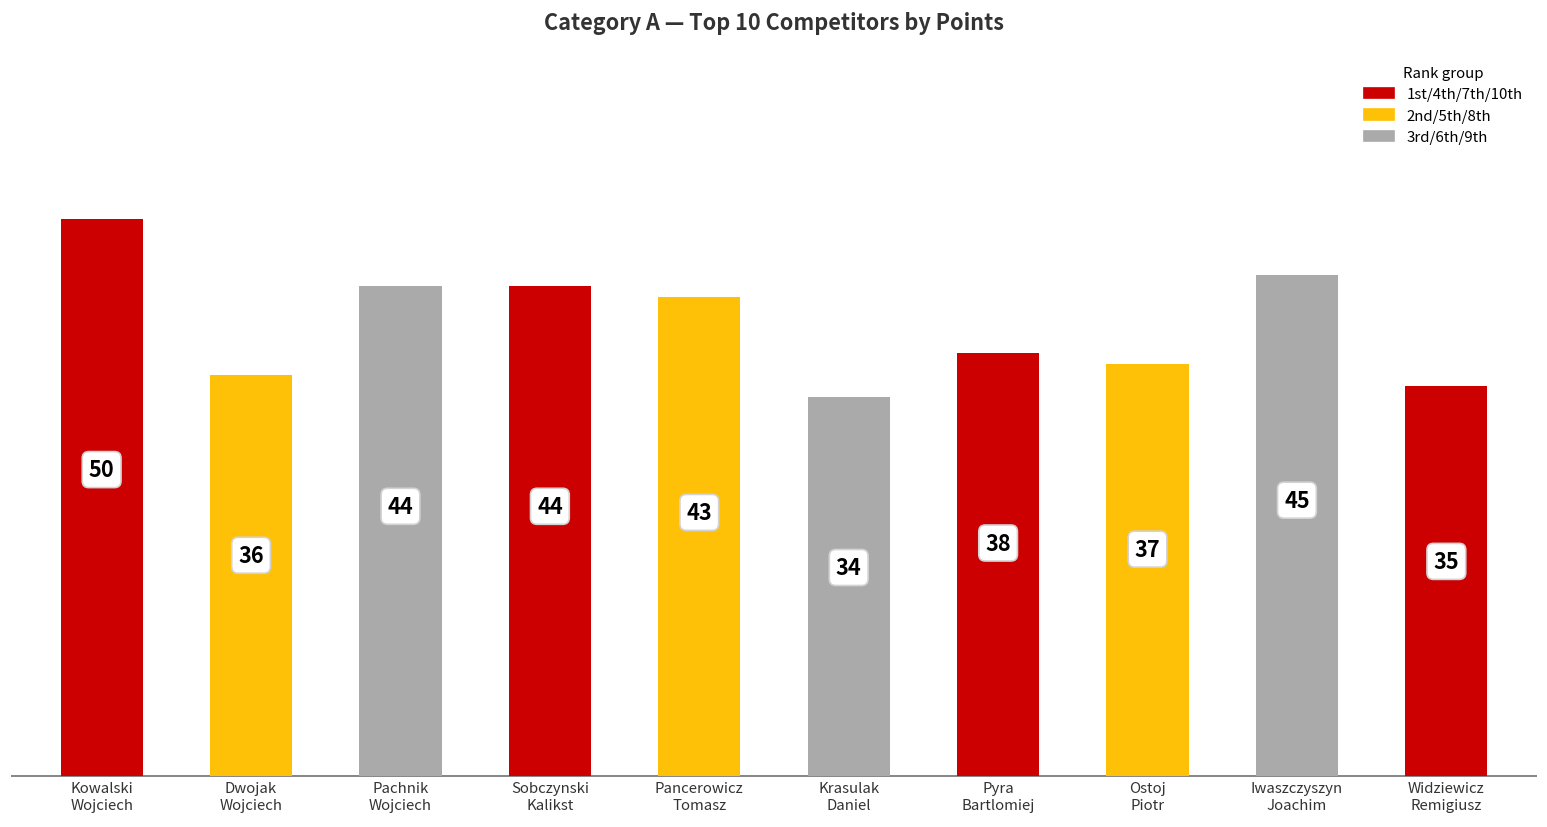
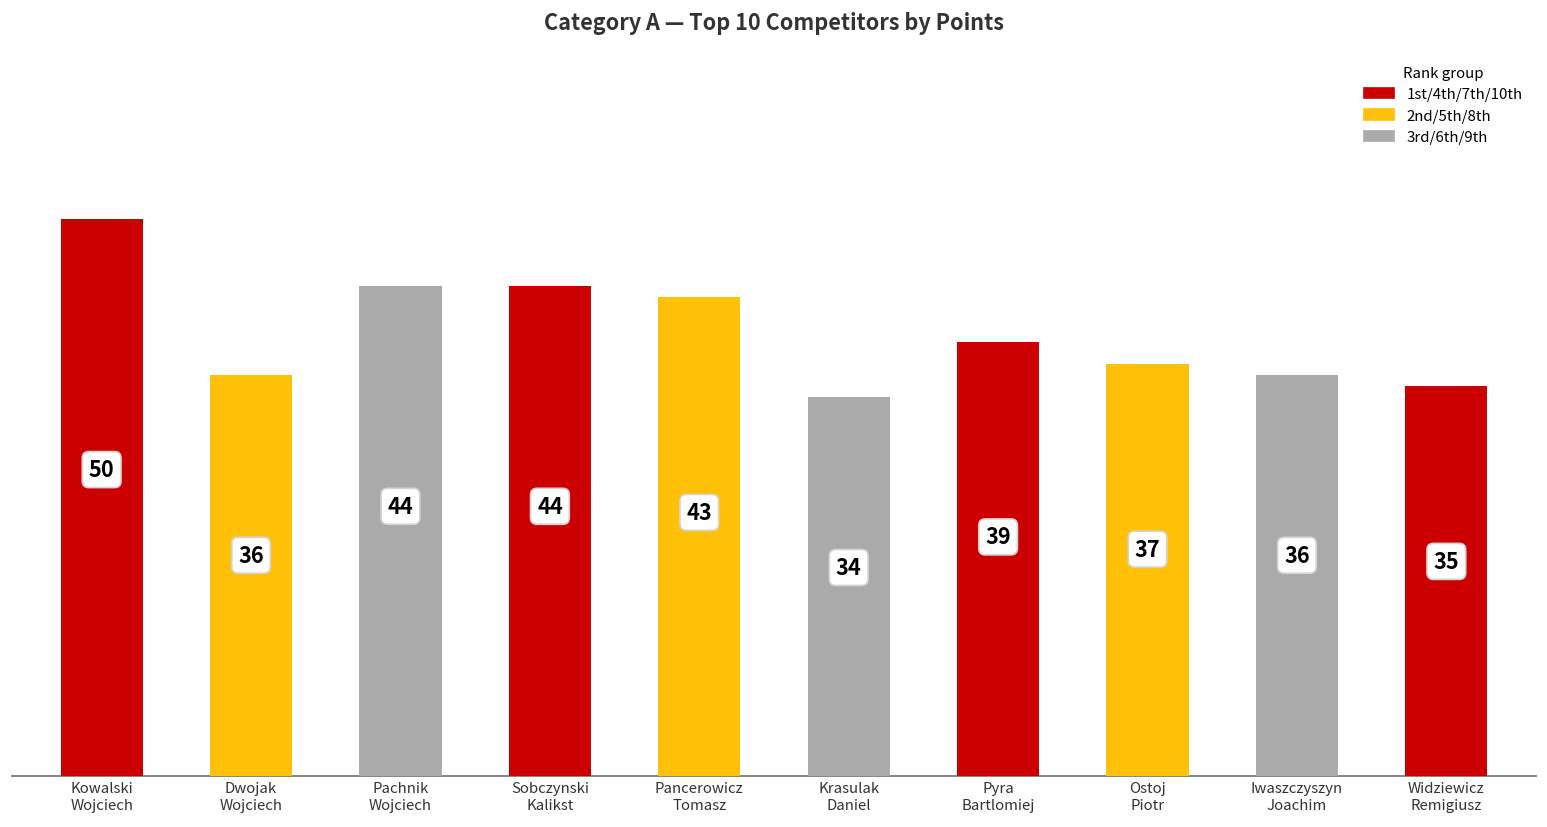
Pyra Bartlomiej: 38 -> 39
Iwaszczyszyn Joachim: 45 -> 36
